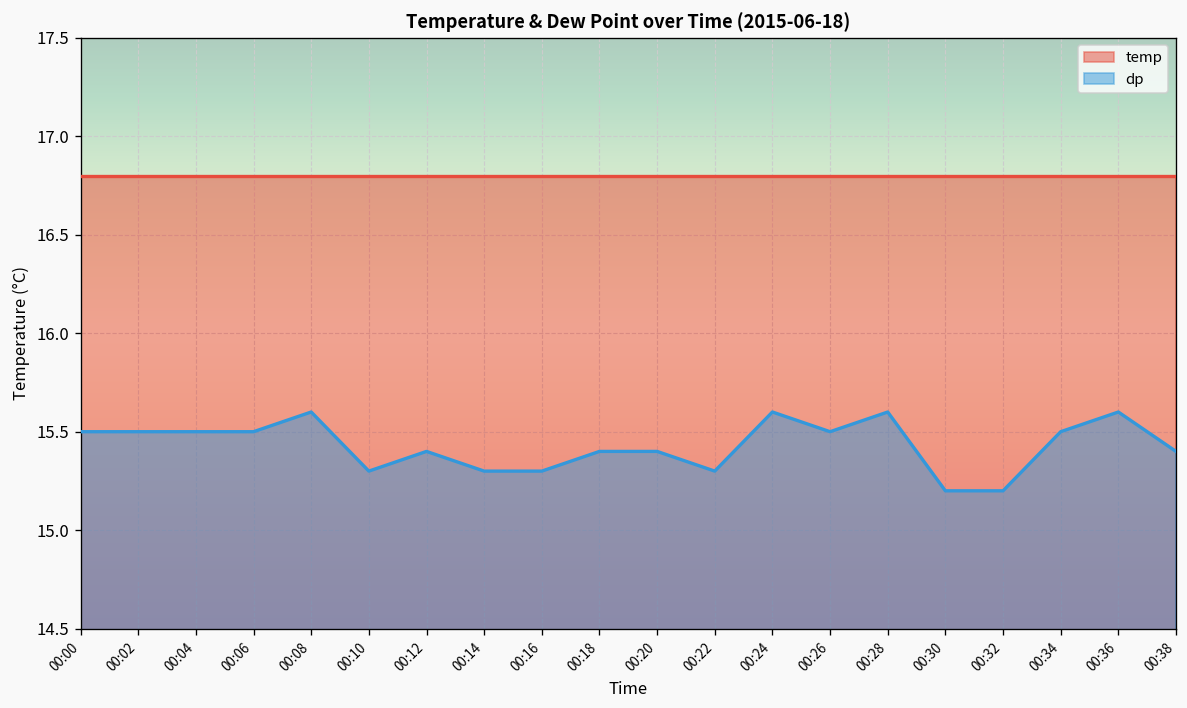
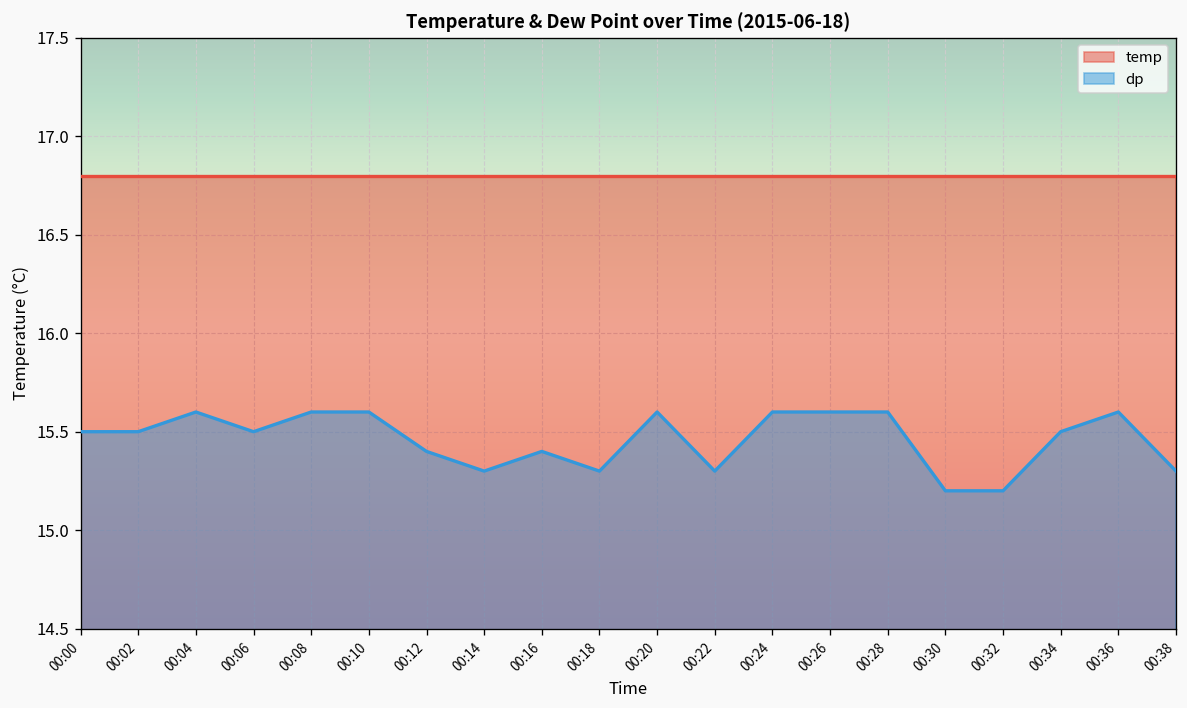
dp, 00:04: 15.5 -> 15.6
dp, 00:10: 15.3 -> 15.6
dp, 00:16: 15.3 -> 15.4
dp, 00:18: 15.4 -> 15.3
dp, 00:20: 15.4 -> 15.6
dp, 00:26: 15.5 -> 15.6
dp, 00:38: 15.4 -> 15.3
